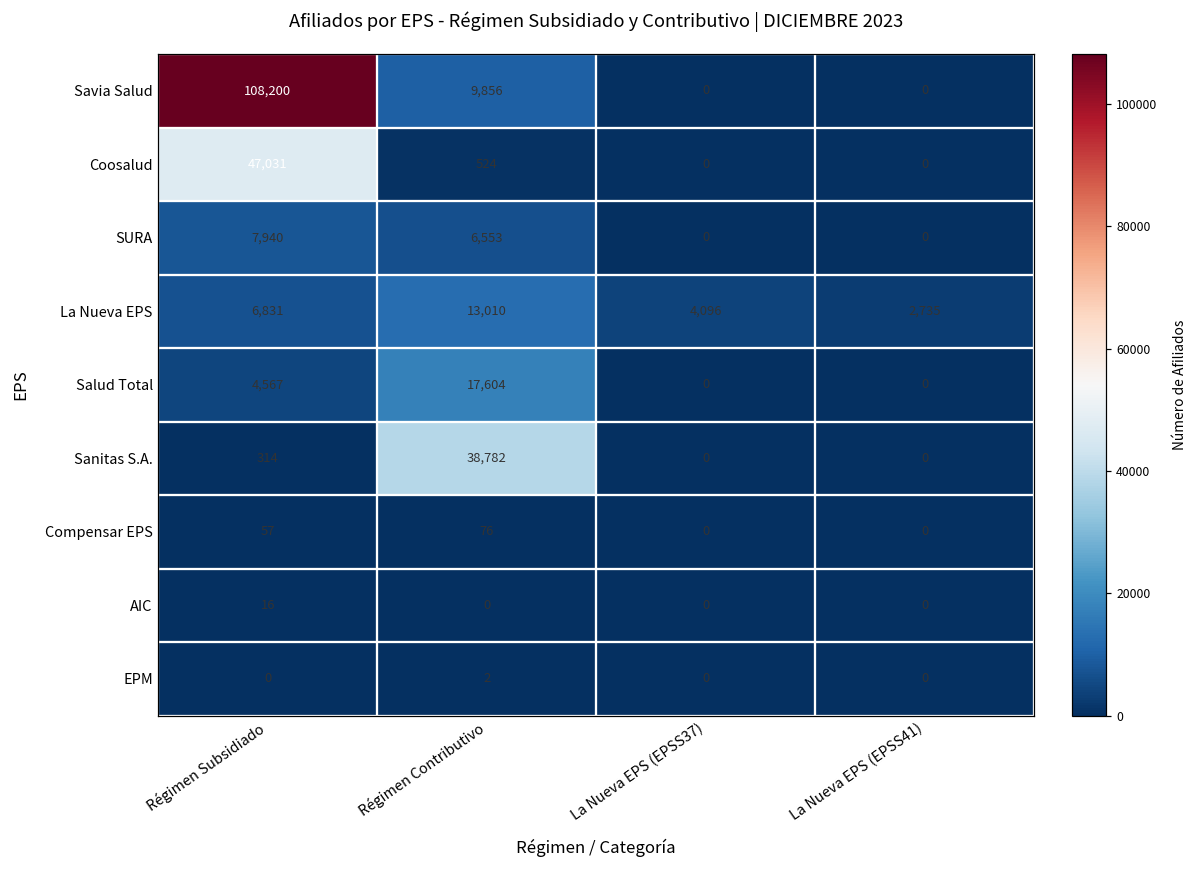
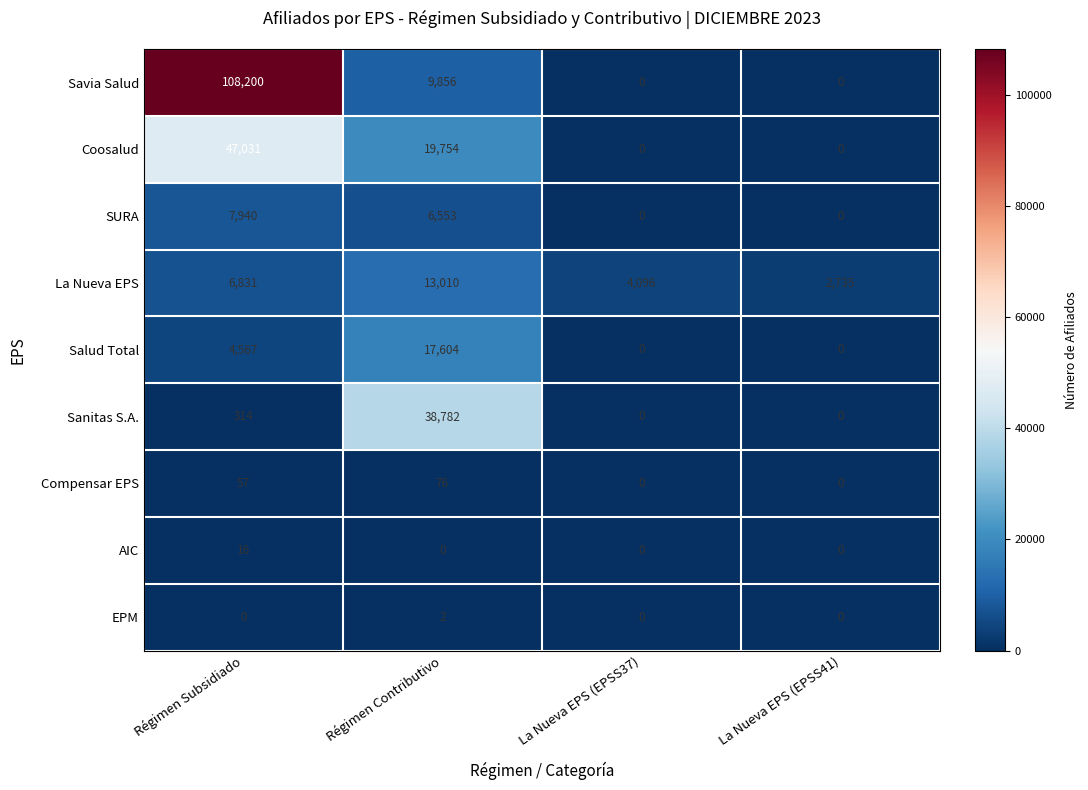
Coosalud, Régimen Contributivo: 524 -> 19,754
